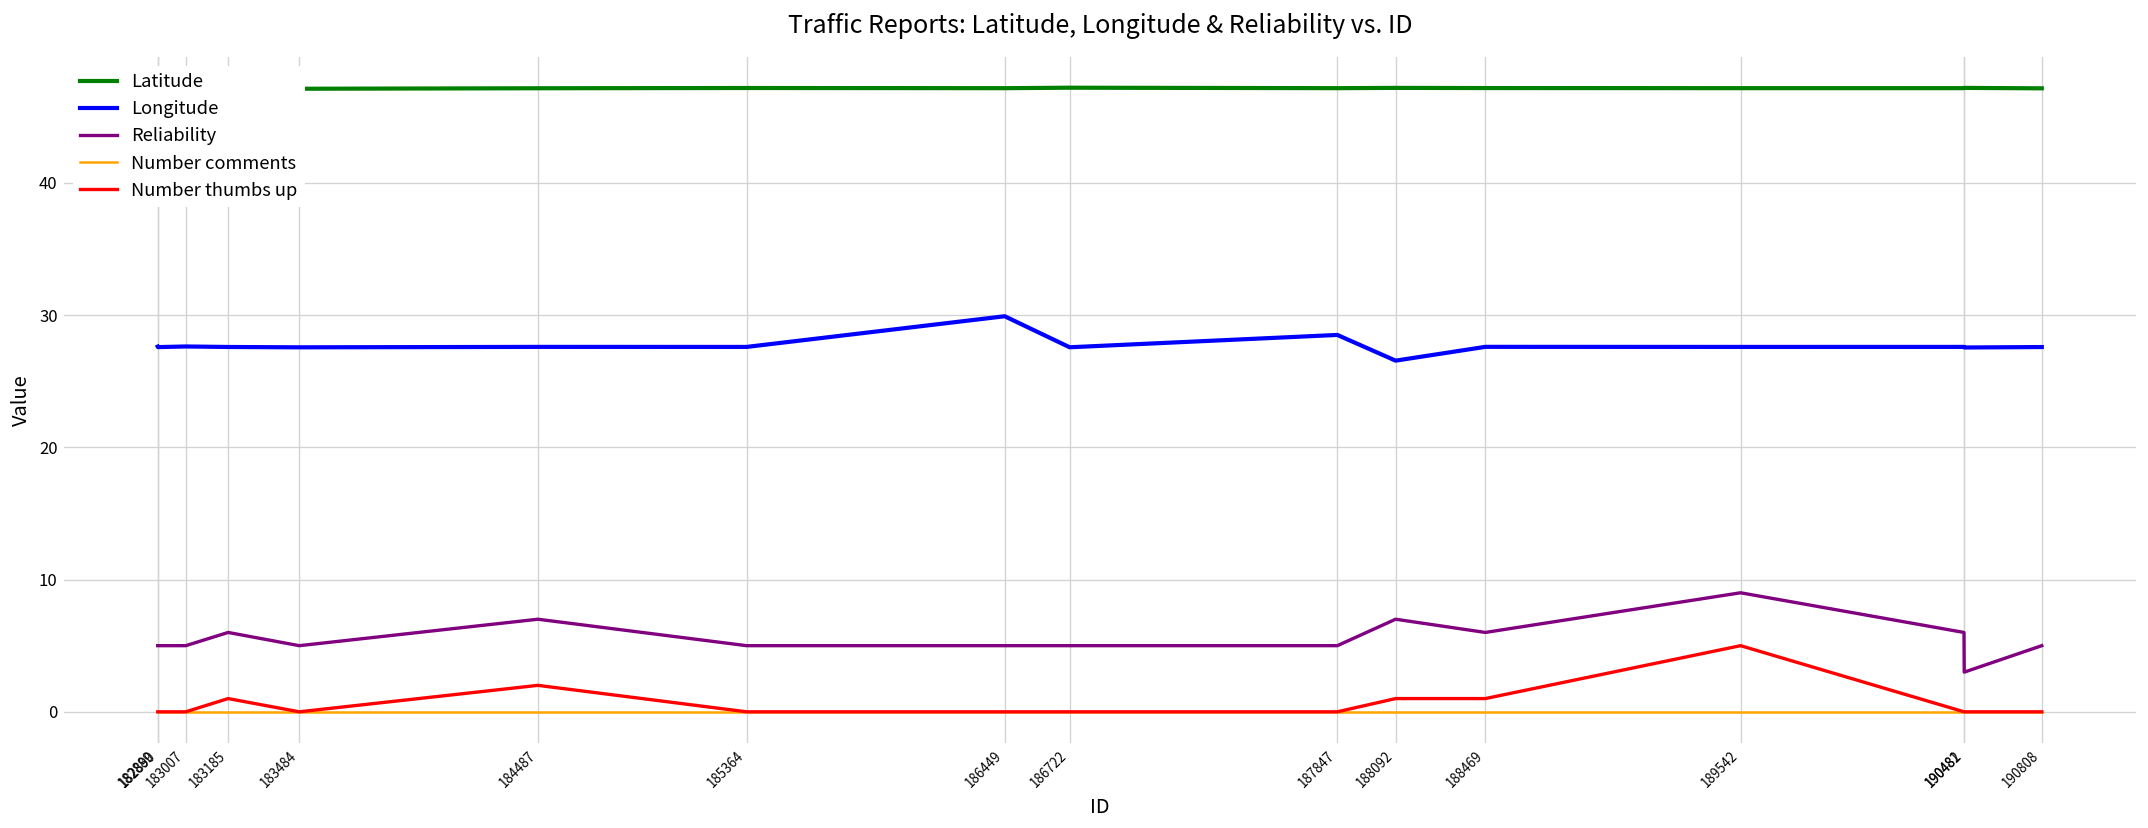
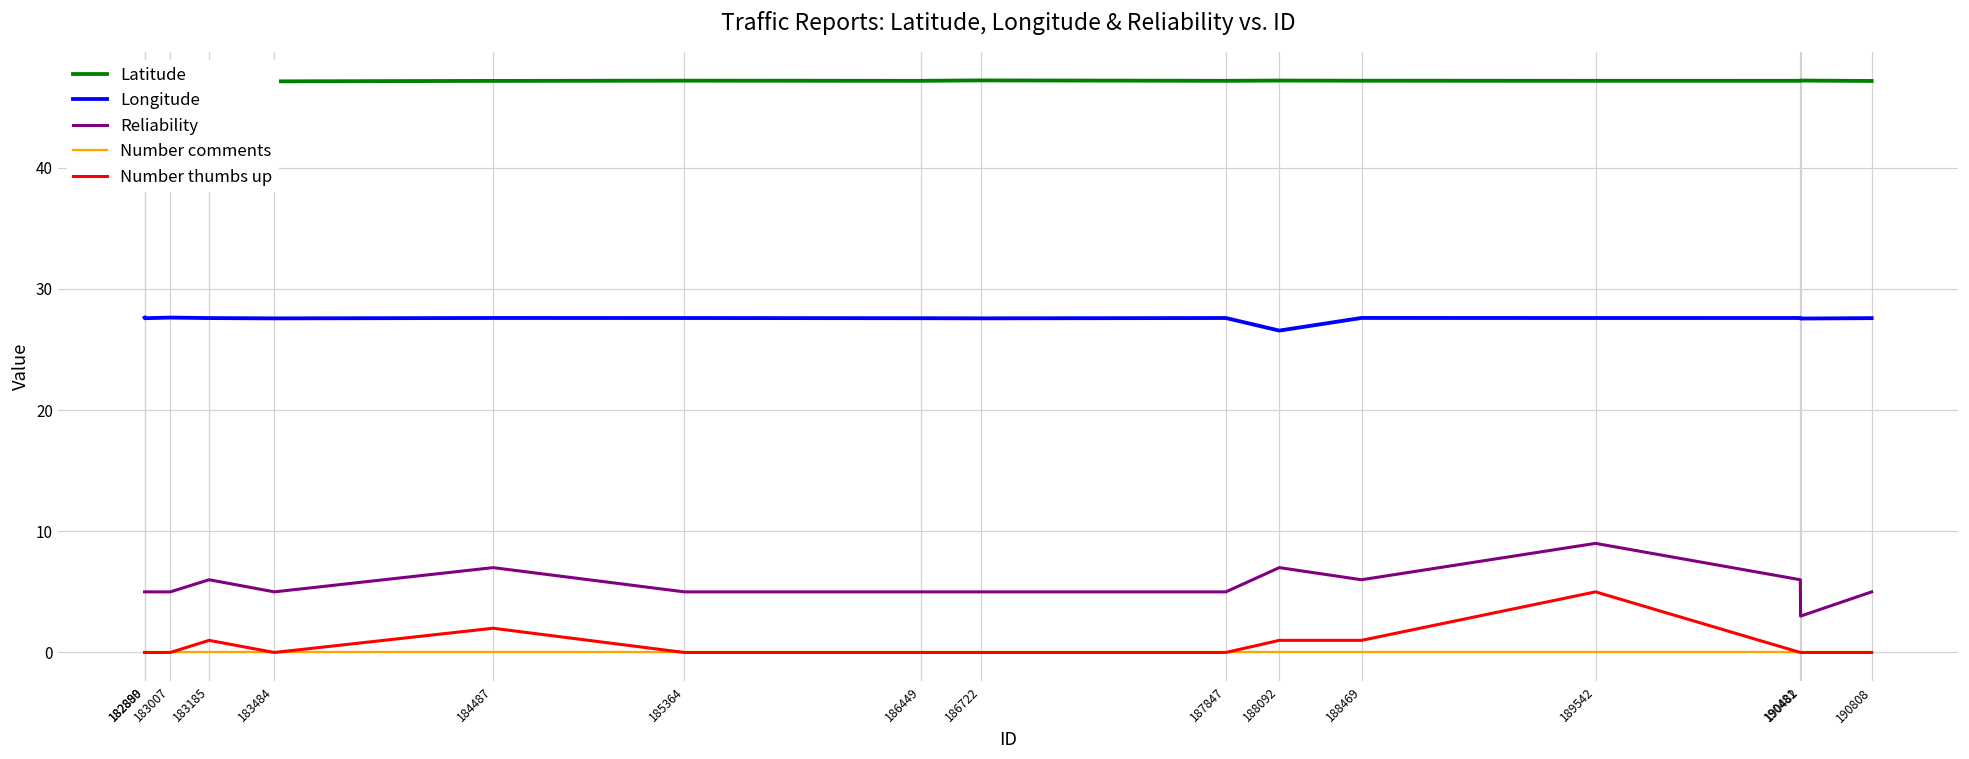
Longitude, 186449: 29.9 -> 27.6
Longitude, 187847: 28.5 -> 27.6
